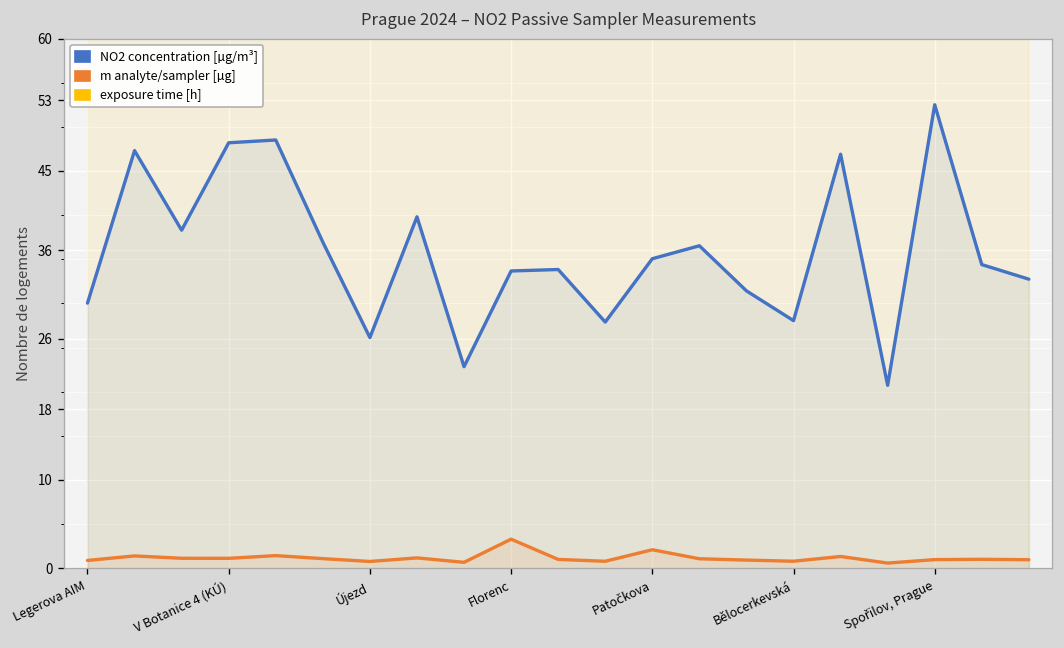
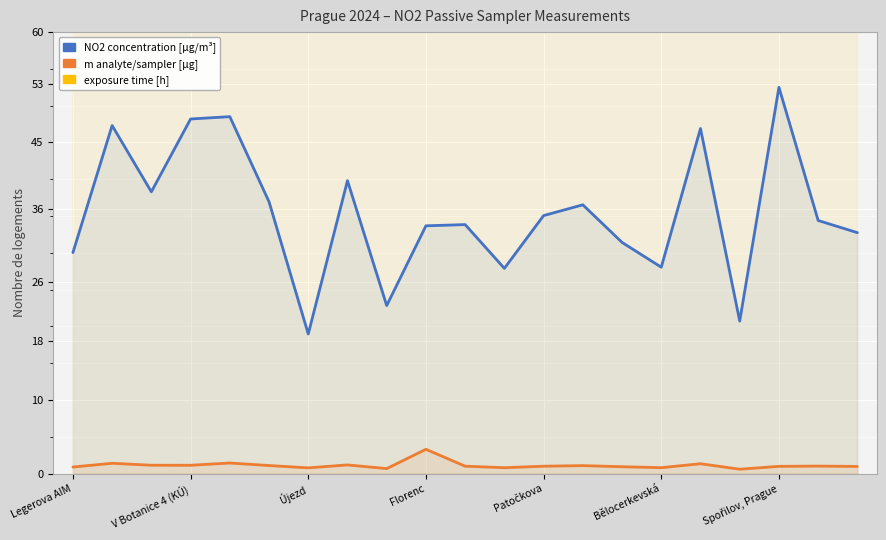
NO2 concentration [µg/m³], Újezd: 26 -> 19
m analyte/sampler [µg], Patočkova: 2 -> 1
